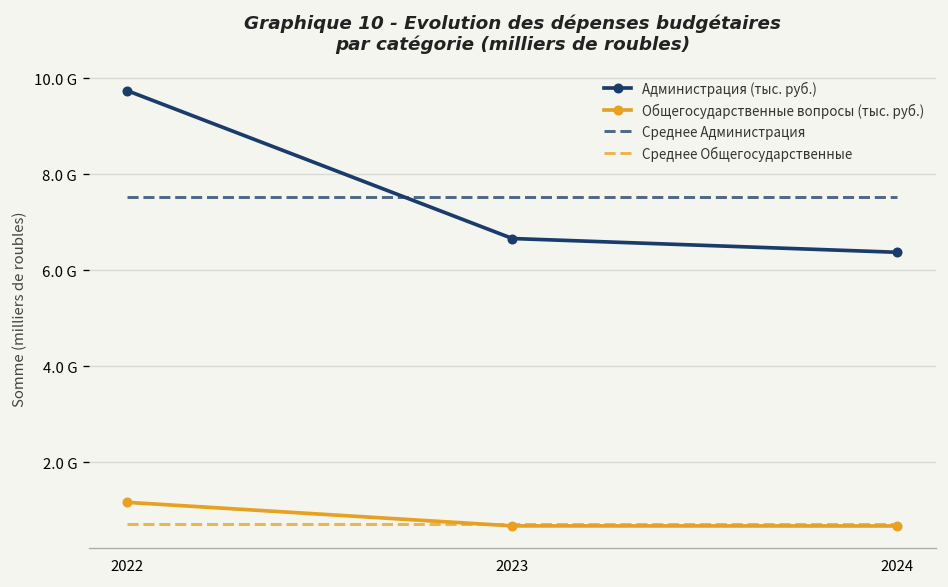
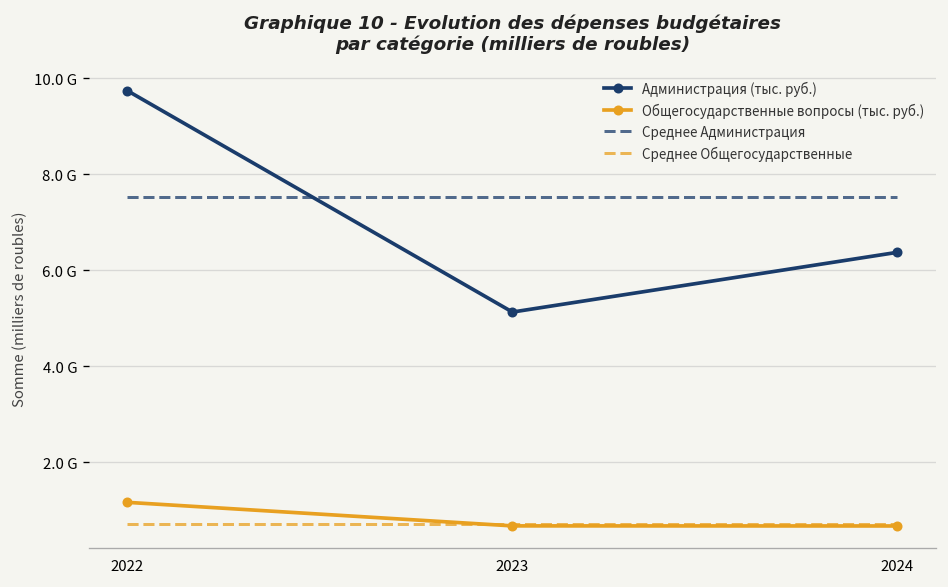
Администрация (тыс. руб.), 2023: 6700000000 -> 5100000000
